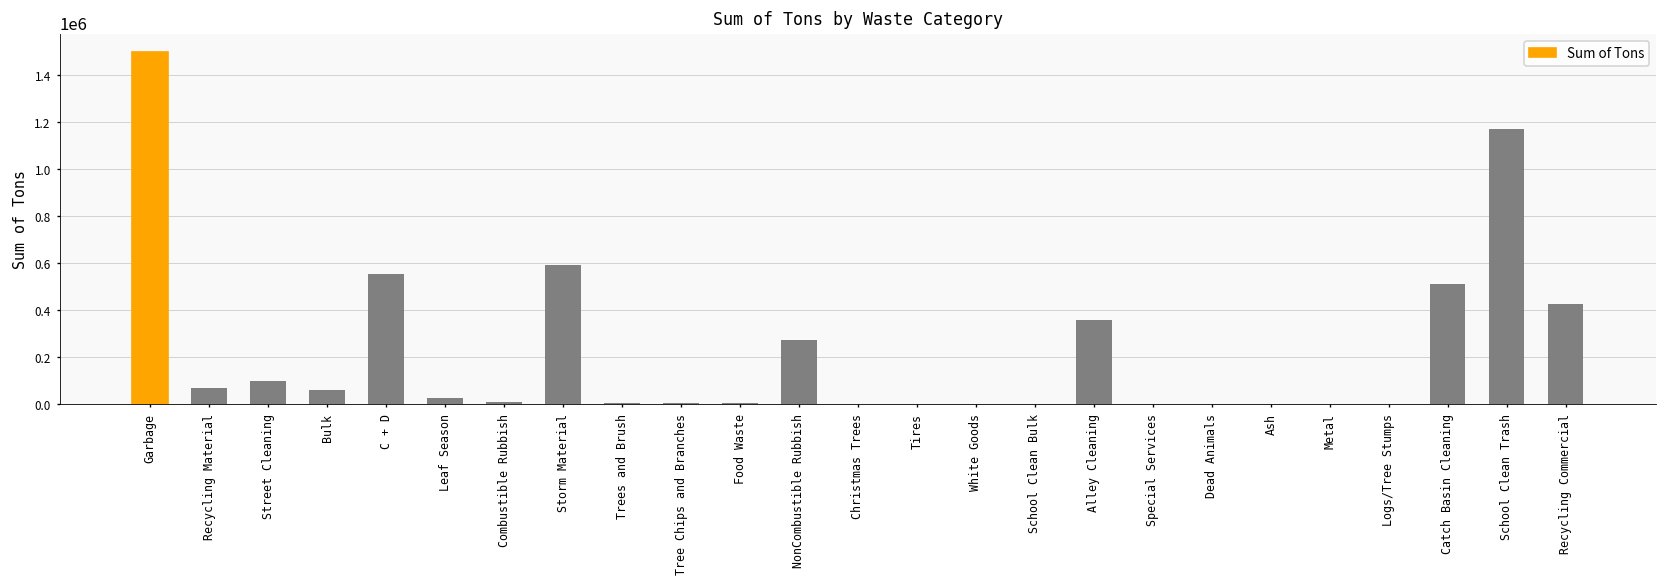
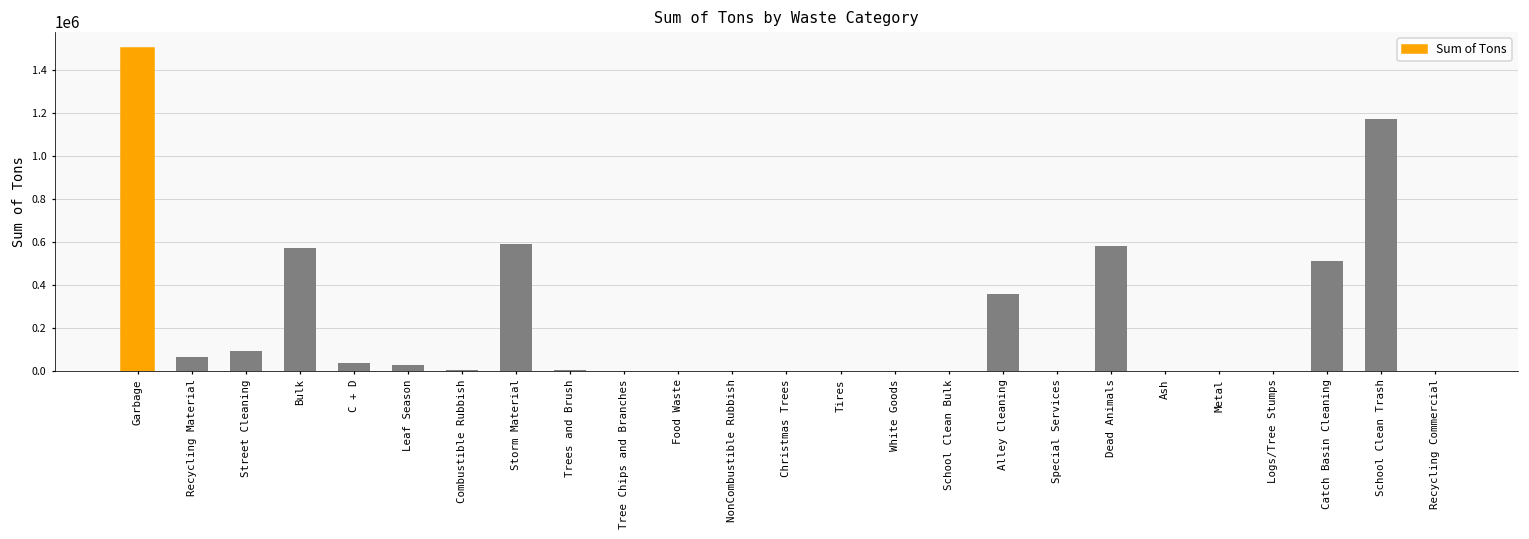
Bulk: 60000 -> 570000
C + D: 550000 -> 40000
NonCombustible Rubbish: 270000 -> 0
Dead Animals: 0 -> 580000
Recycling Commercial: 430000 -> 0
